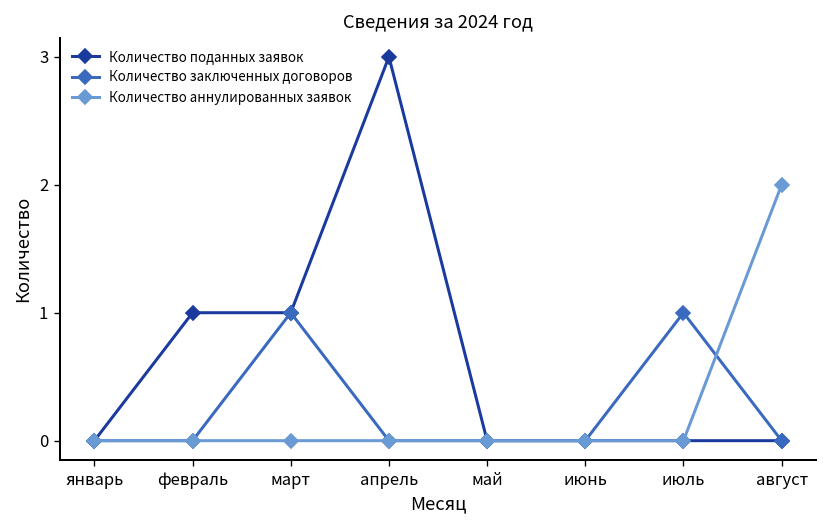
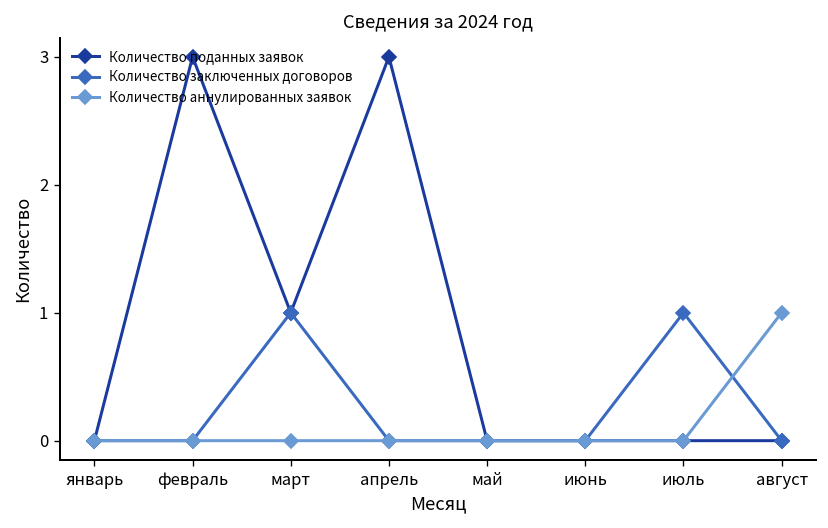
Количество поданных заявок, февраль: 1 -> 3
Количество аннулированных заявок, август: 2 -> 1
